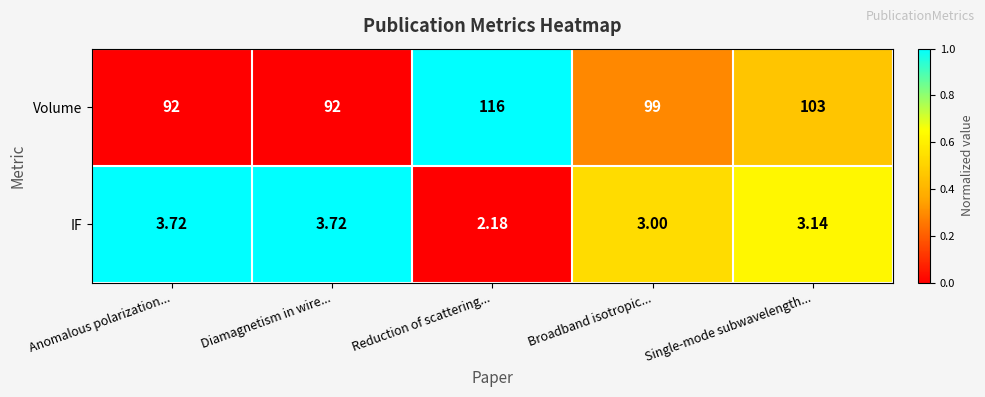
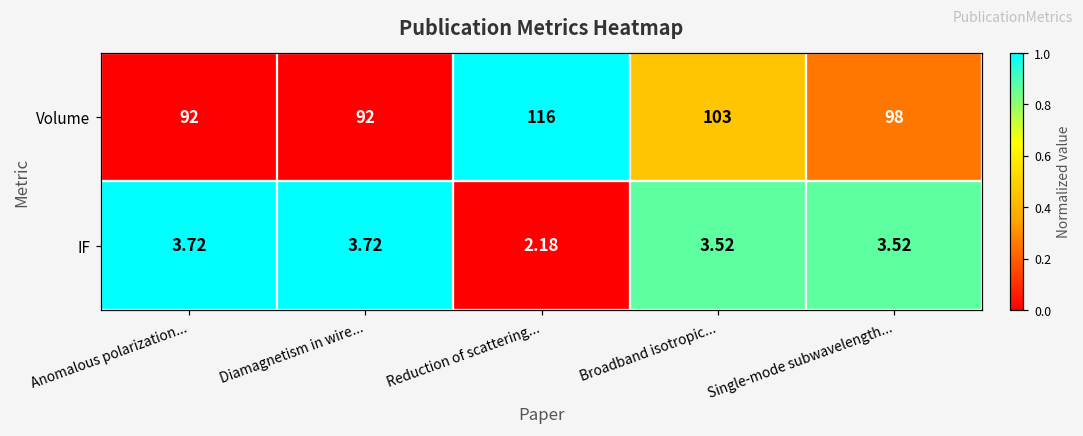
Volume, Broadband isotropic...: 99 -> 103
Volume, Single-mode subwavelength...: 103 -> 98
IF, Broadband isotropic...: 3.00 -> 3.52
IF, Single-mode subwavelength...: 3.14 -> 3.52
